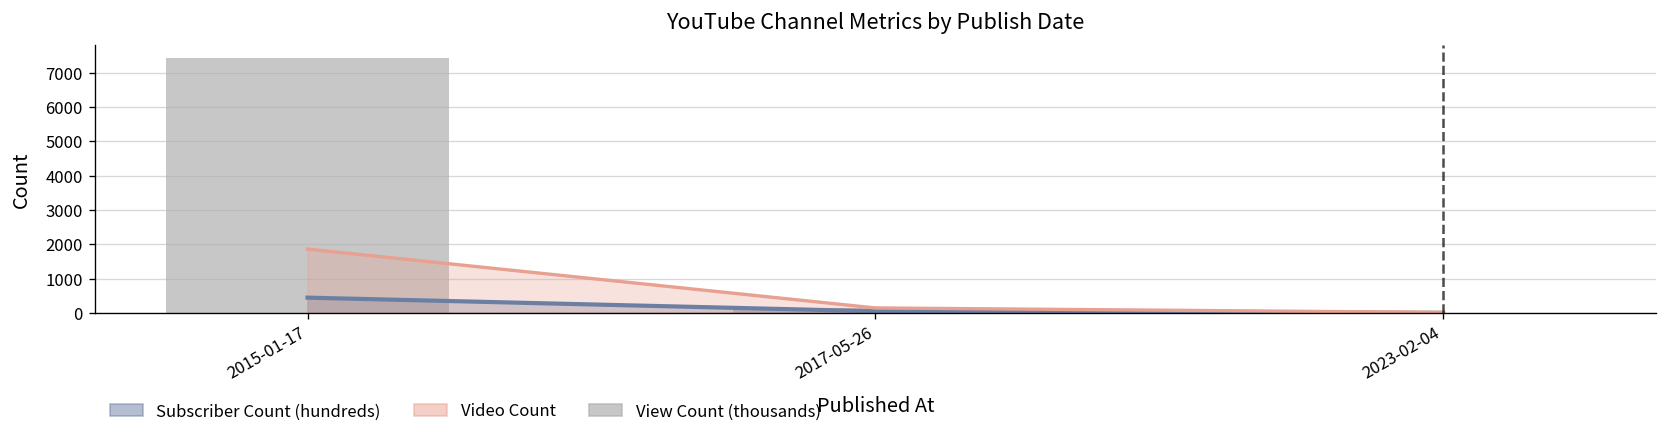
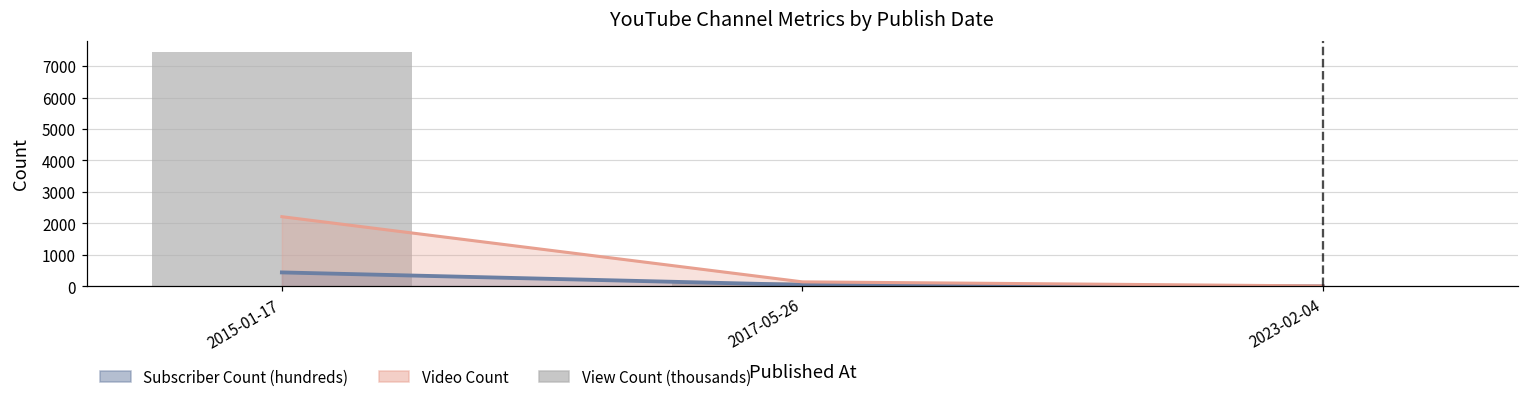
Video Count, 2015-01-17: 1900 -> 2200
